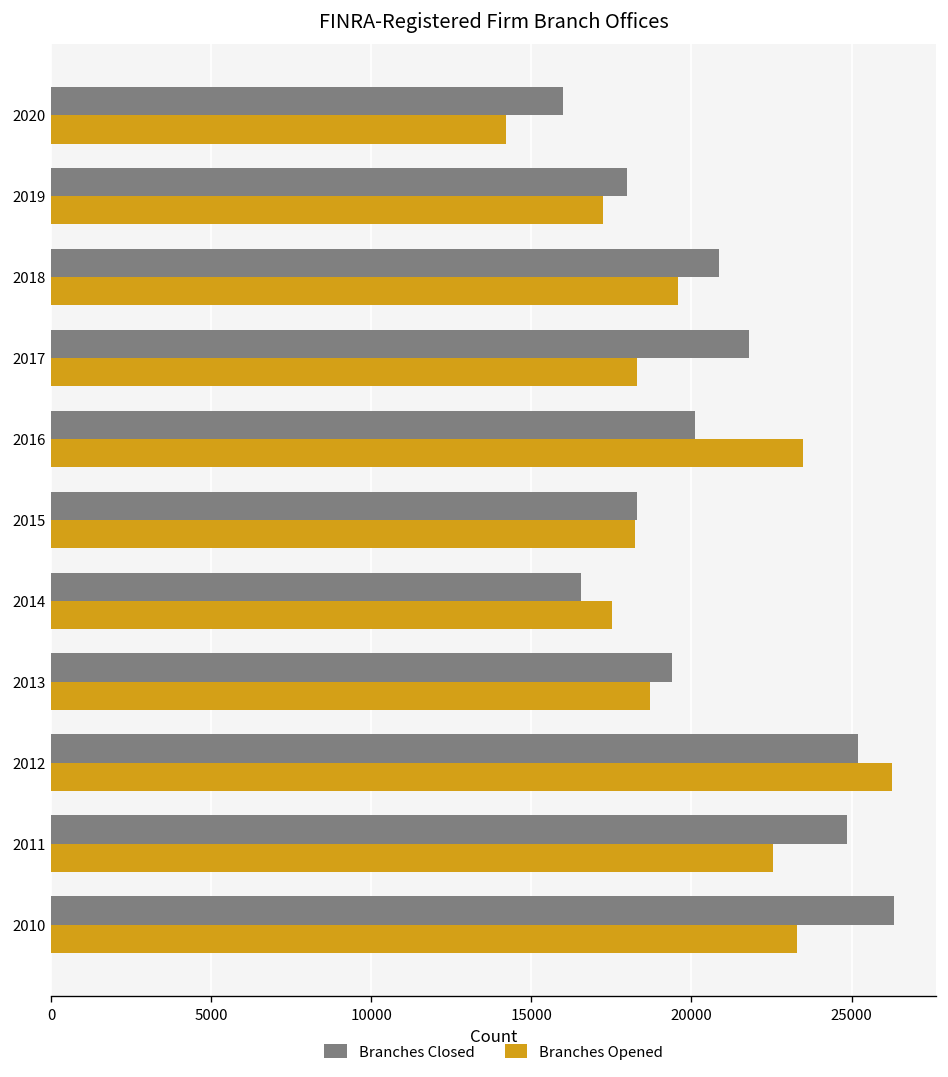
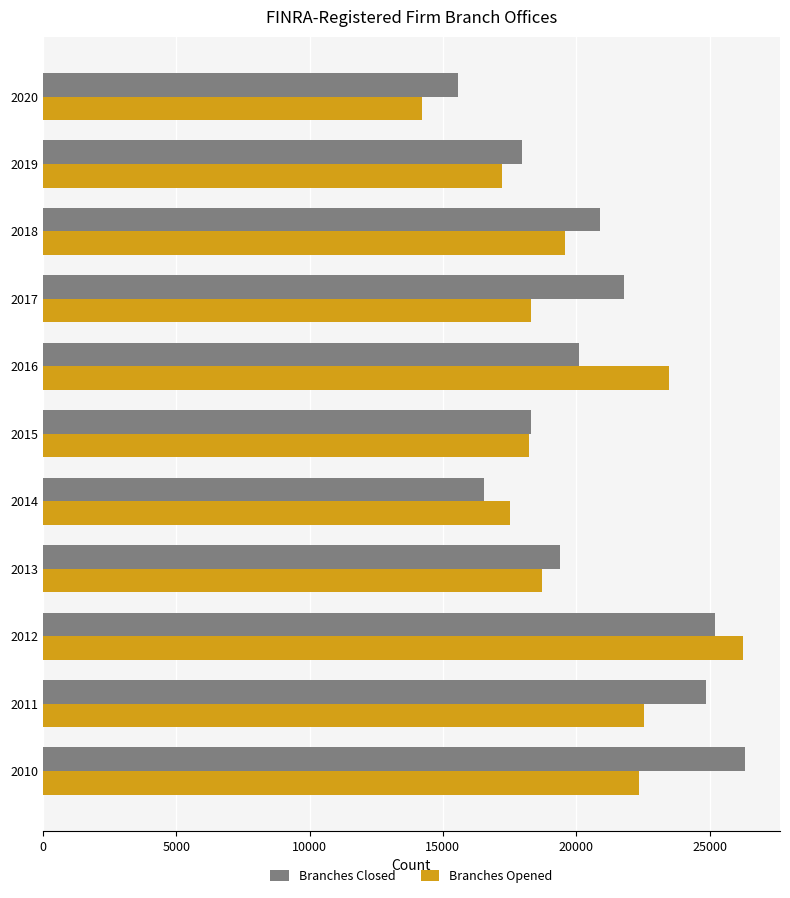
Branches Closed, 2020: 16000 -> 15600
Branches Opened, 2010: 23300 -> 22300
